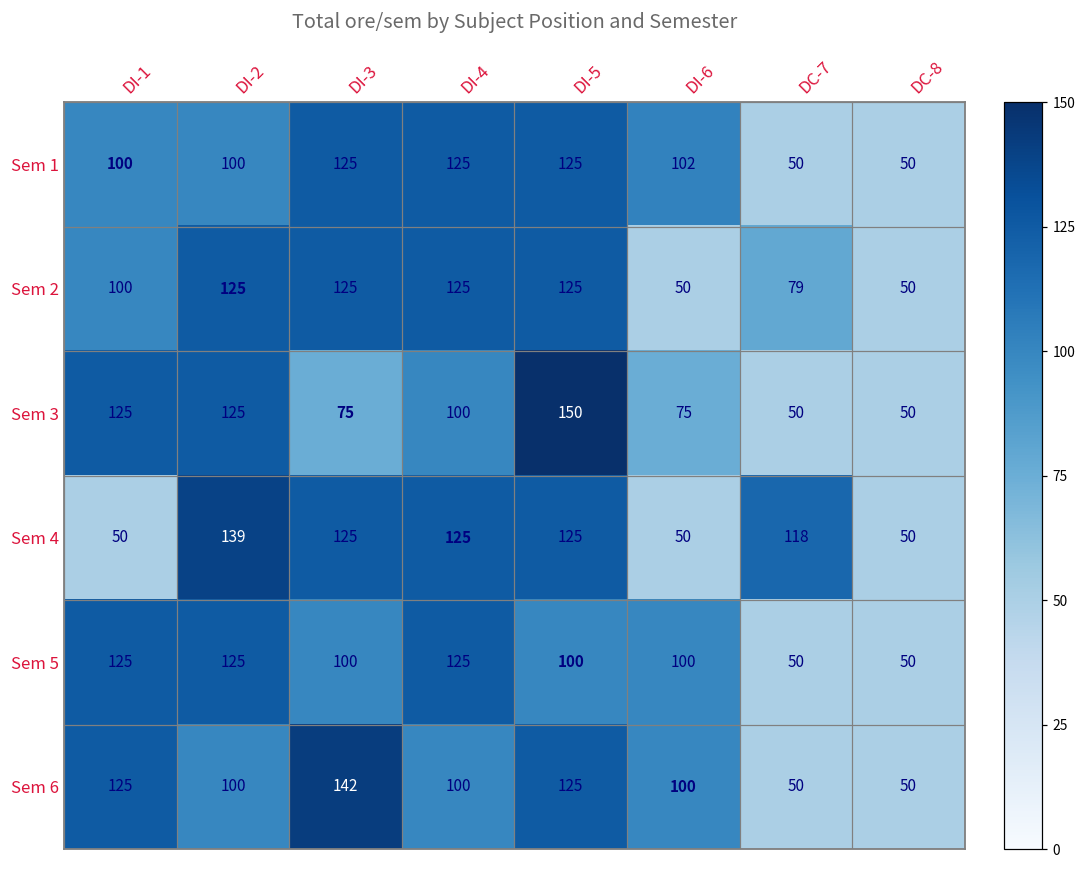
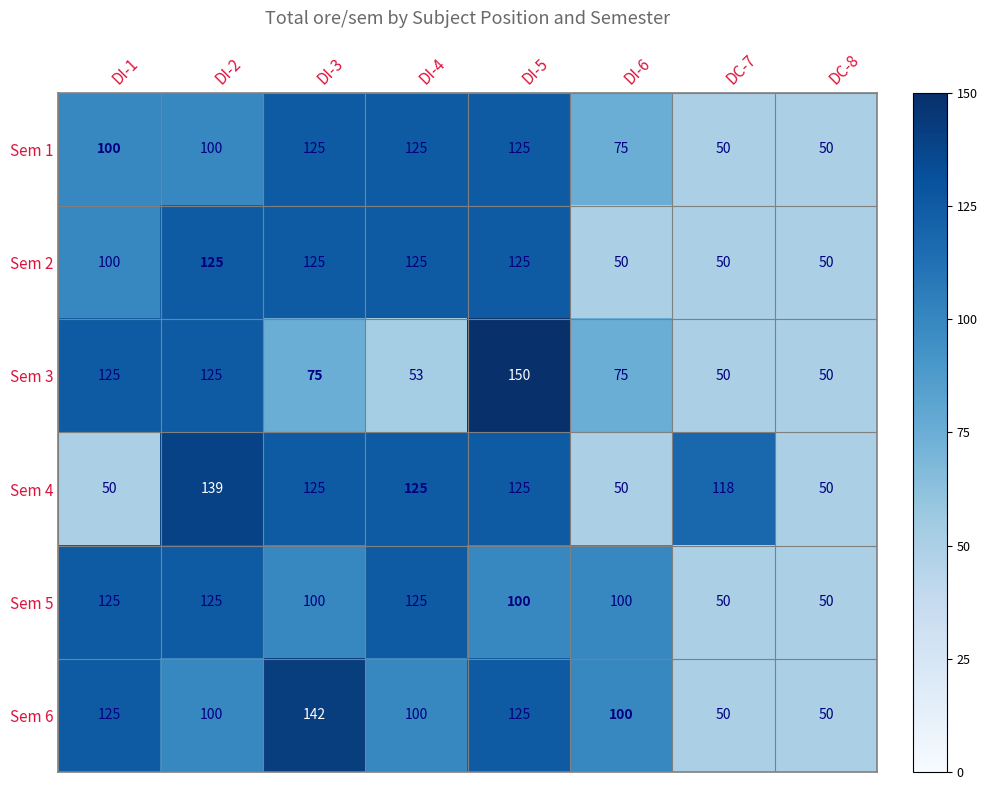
Sem 1, DI-6: 102 -> 75
Sem 2, DC-7: 79 -> 50
Sem 3, DI-4: 100 -> 53
